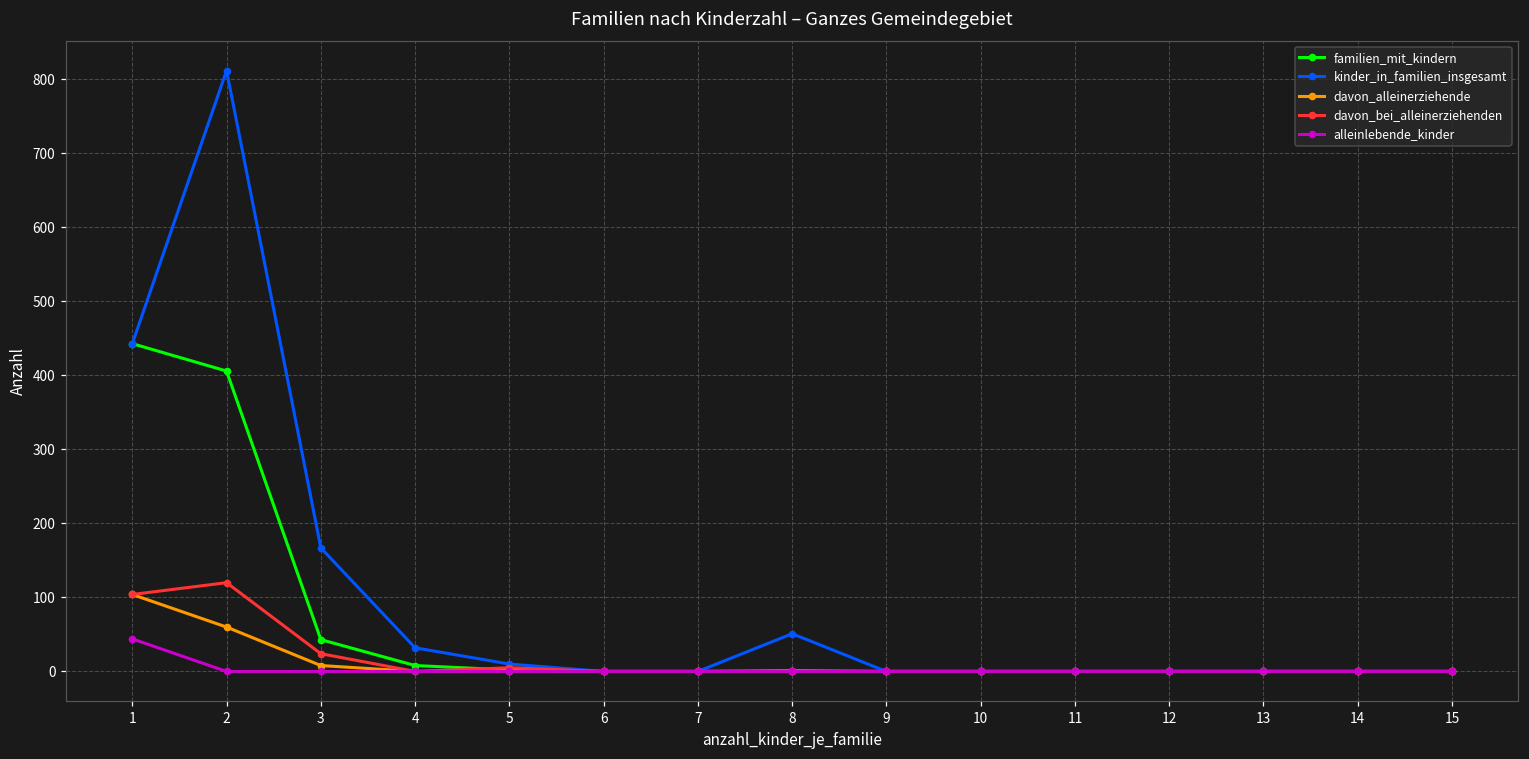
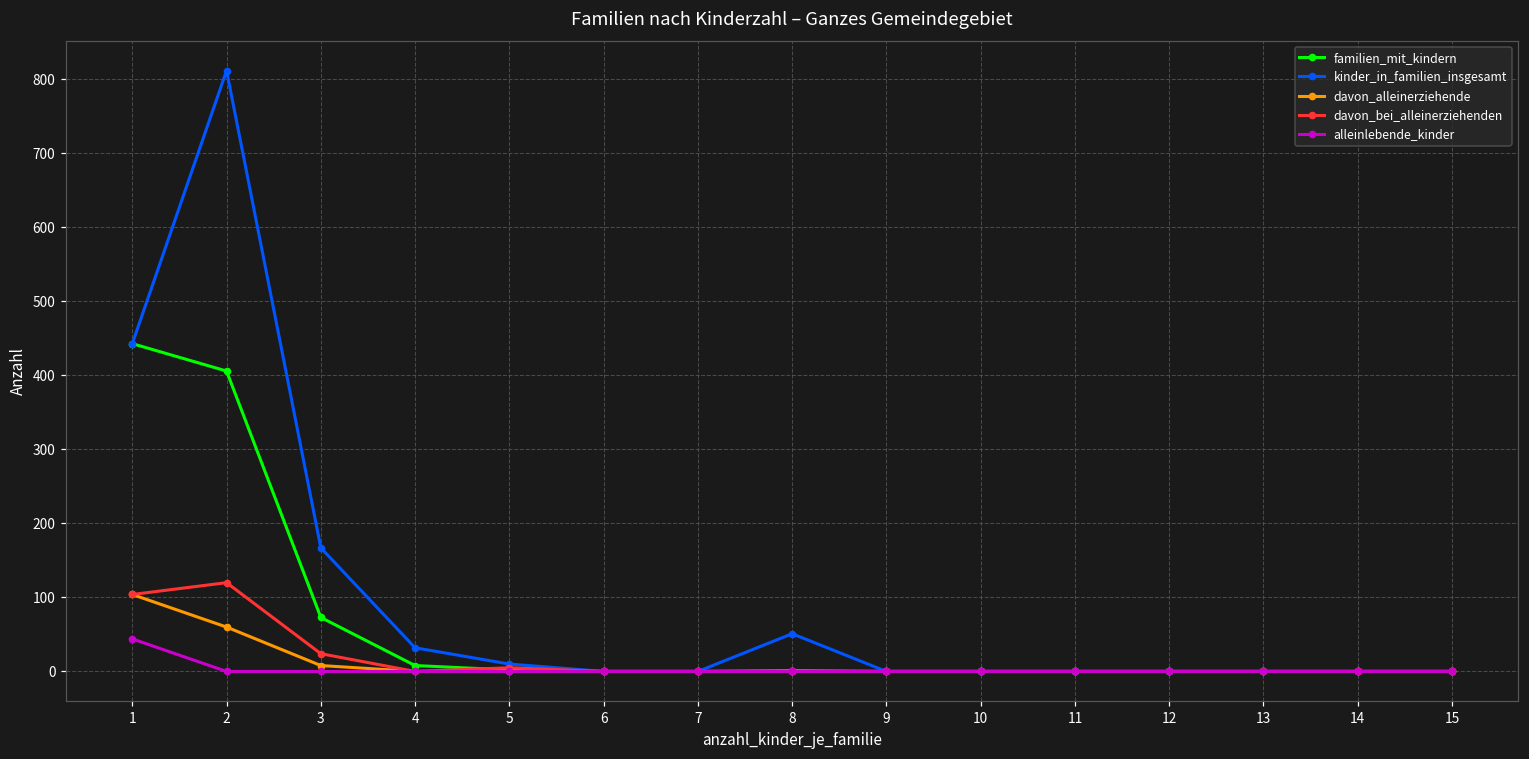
familien_mit_kindern, 3: 40 -> 70
